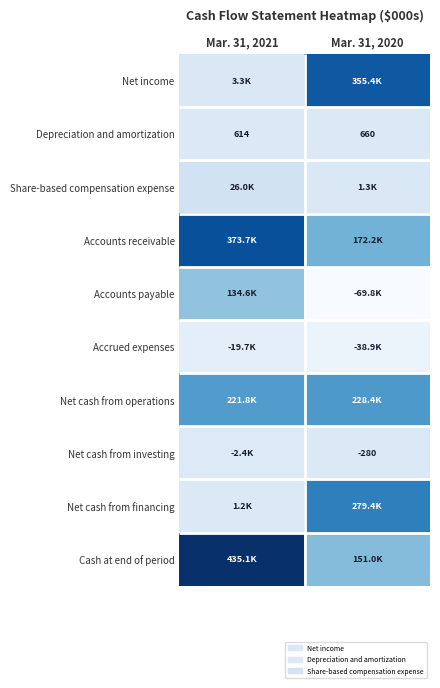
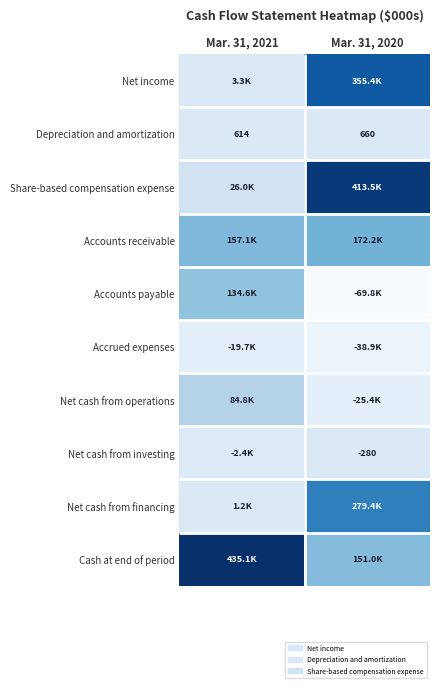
Share-based compensation expense, Mar. 31, 2020: 1.3K -> 413.5K
Accounts receivable, Mar. 31, 2021: 373.7K -> 157.1K
Net cash from operations, Mar. 31, 2021: 221.8K -> 84.8K
Net cash from operations, Mar. 31, 2020: 228.4K -> -25.4K
